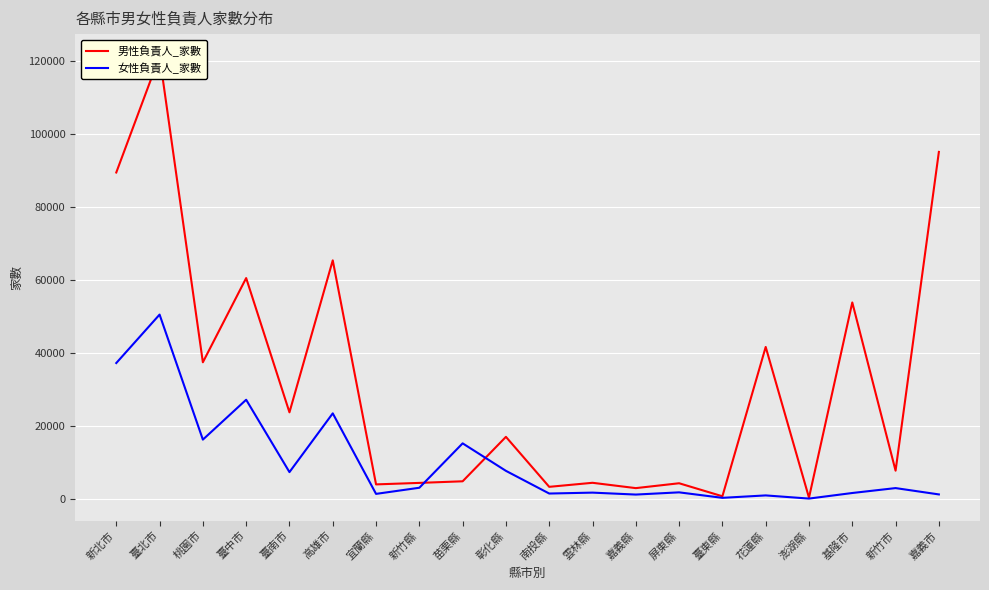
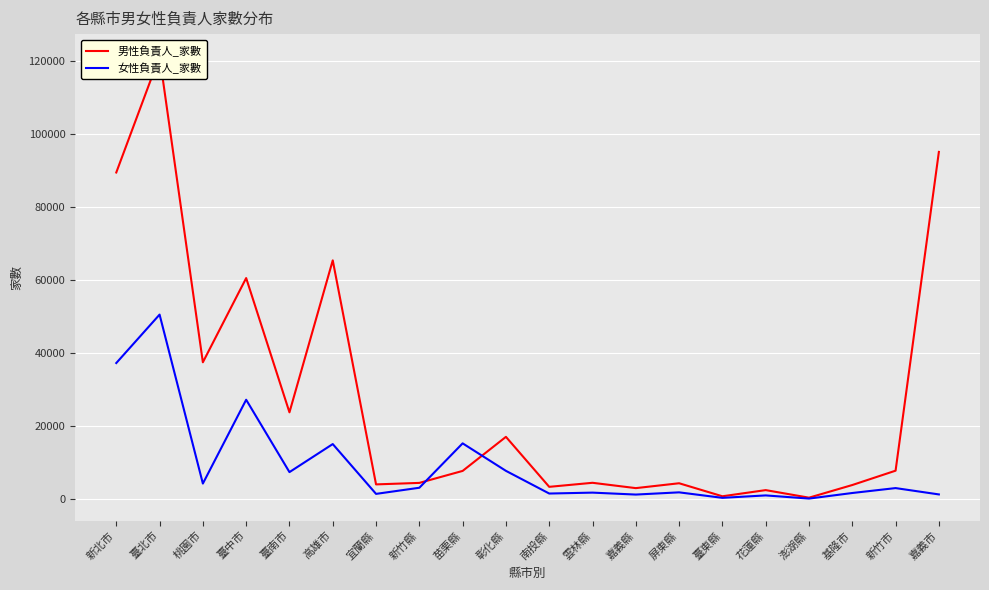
女性負責人_家數, 桃園市: 16000 -> 4000
女性負責人_家數, 高雄市: 24000 -> 15000
男性負責人_家數, 苗栗縣: 5000 -> 8000
男性負責人_家數, 花蓮縣: 42000 -> 3000
男性負責人_家數, 基隆市: 54000 -> 4000
